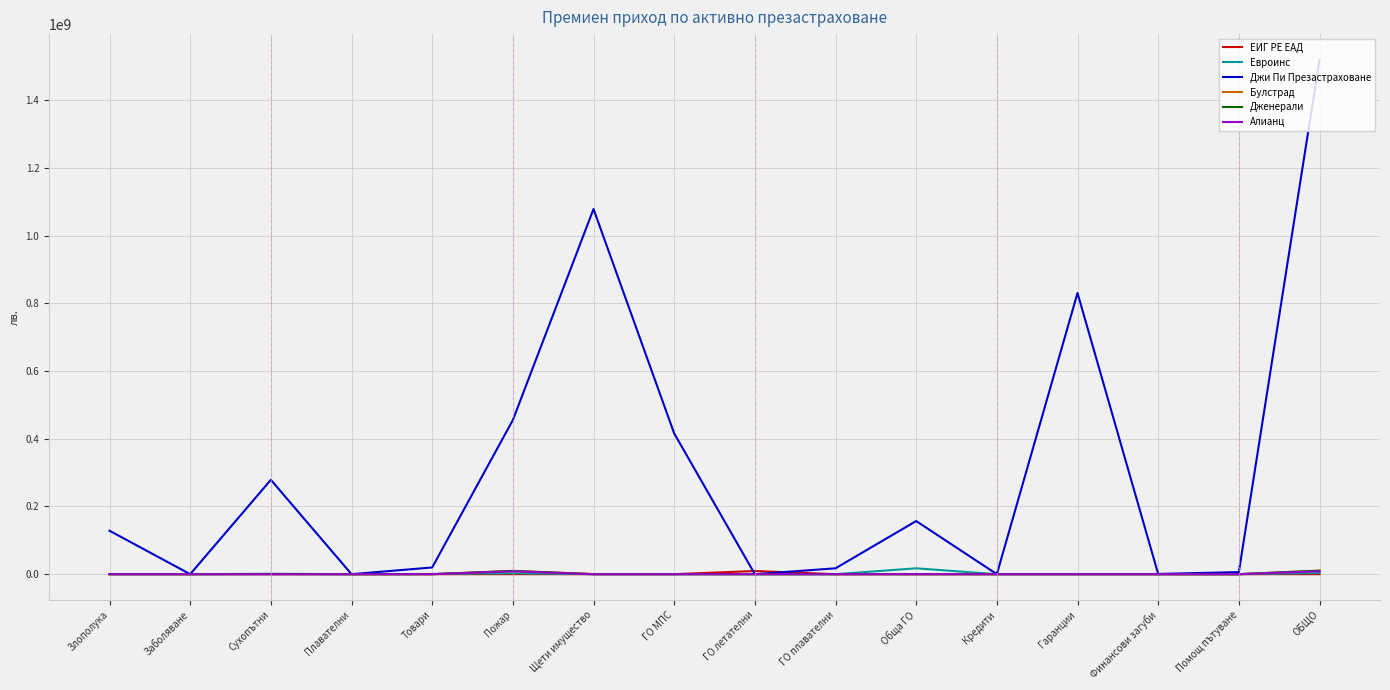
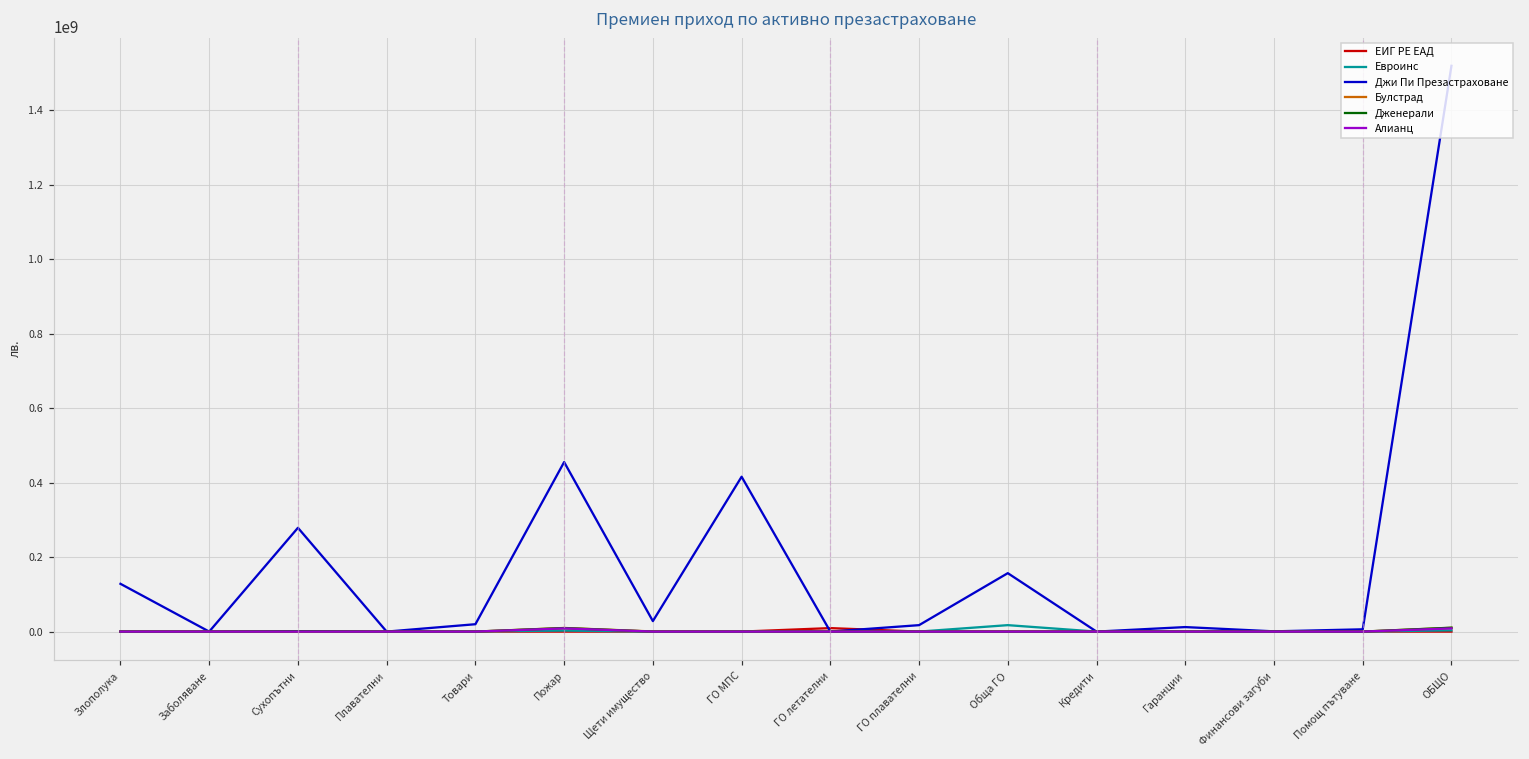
Джи Пи Презастраховане, Щети имущество: 1080000000 -> 30000000
Джи Пи Презастраховане, Гаранции: 830000000 -> 10000000
